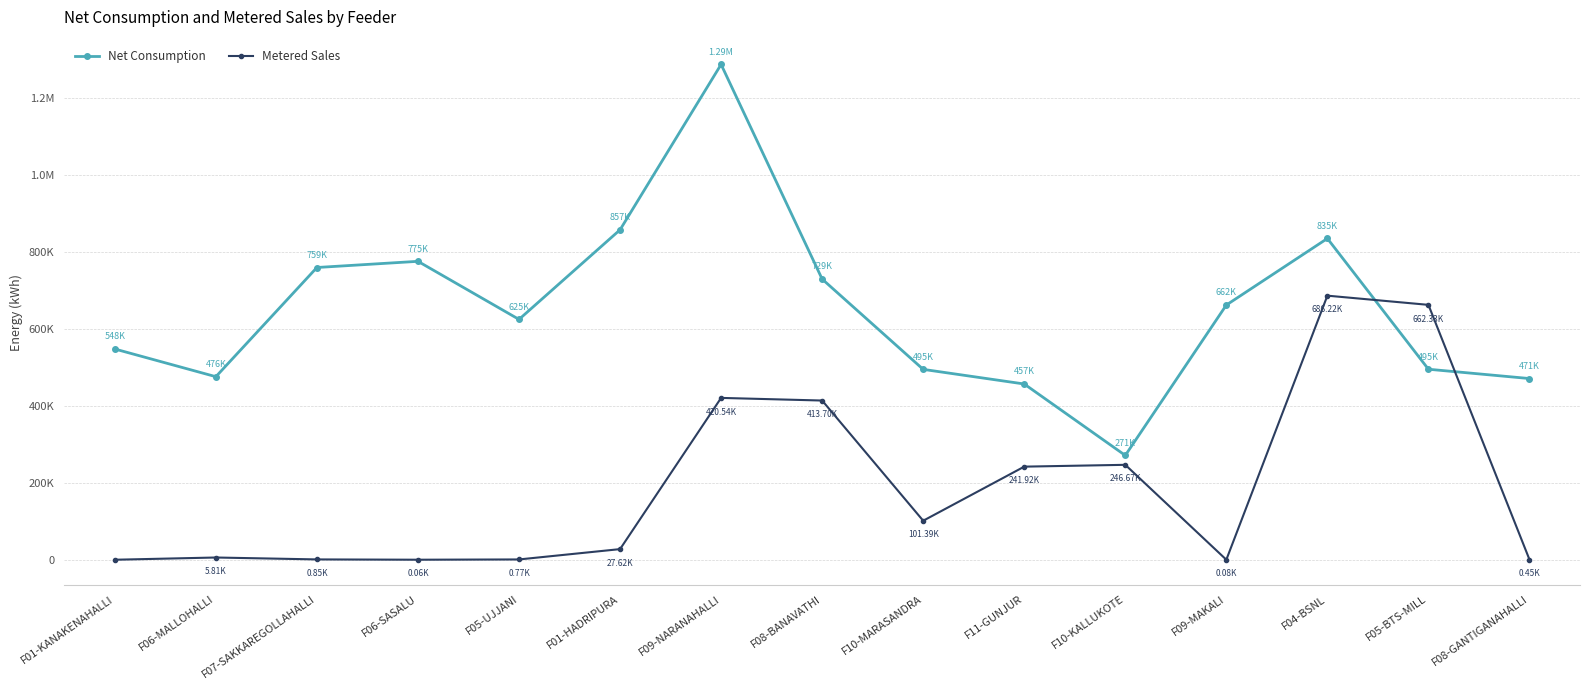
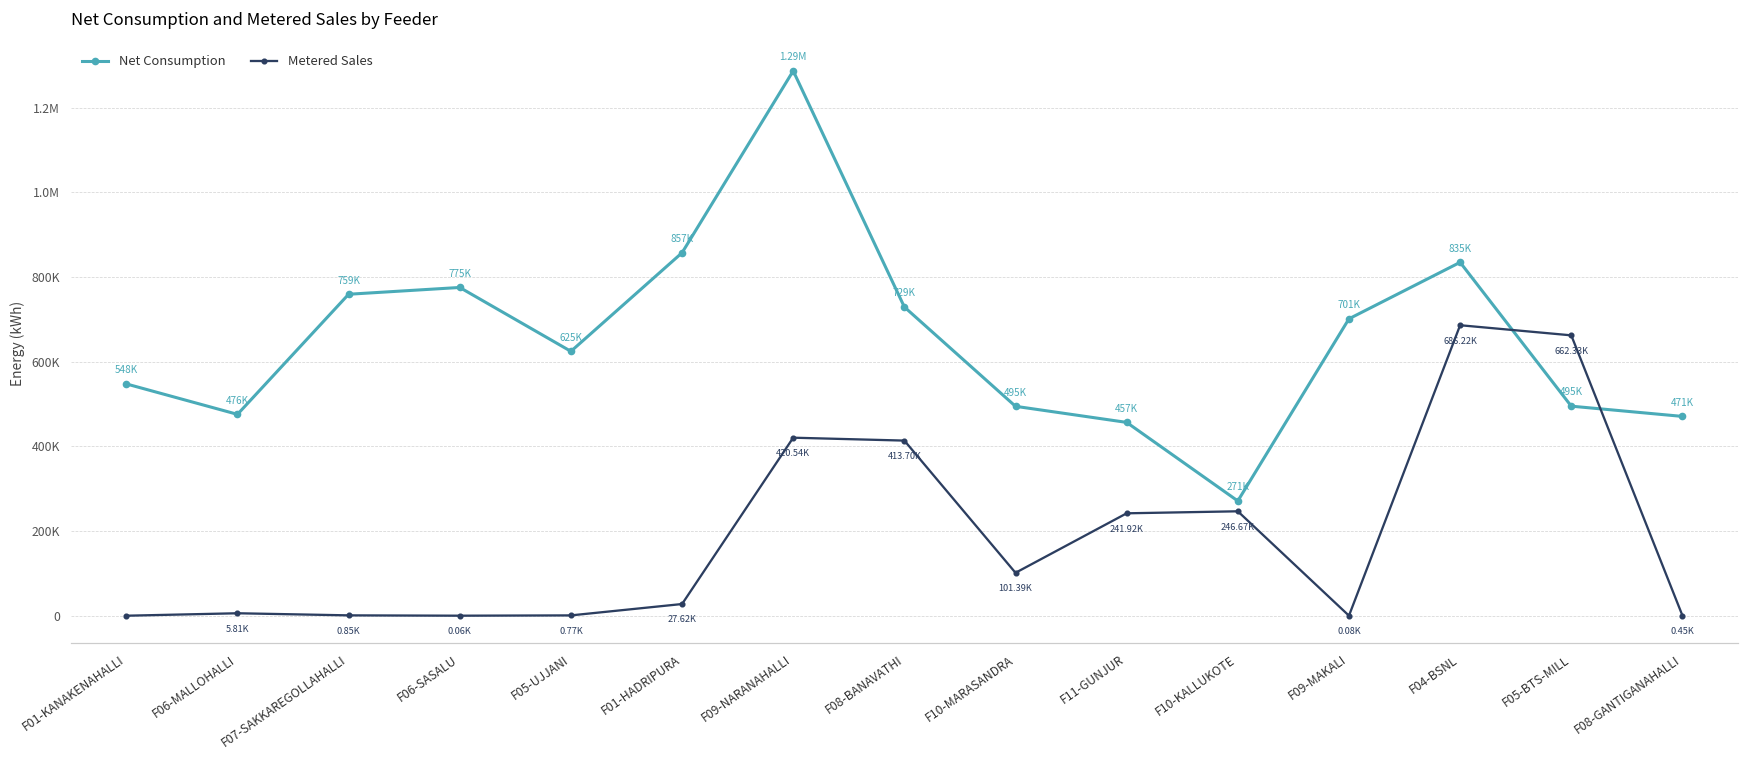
Net Consumption, F09-MAKALI: 662K -> 701K
